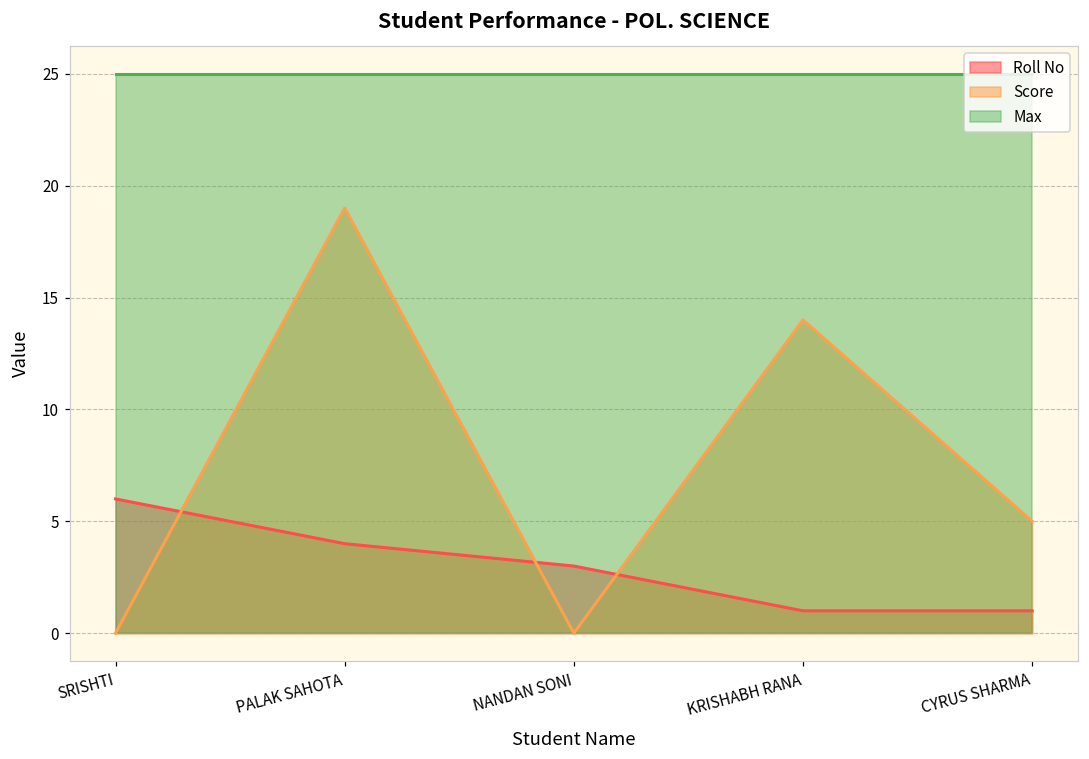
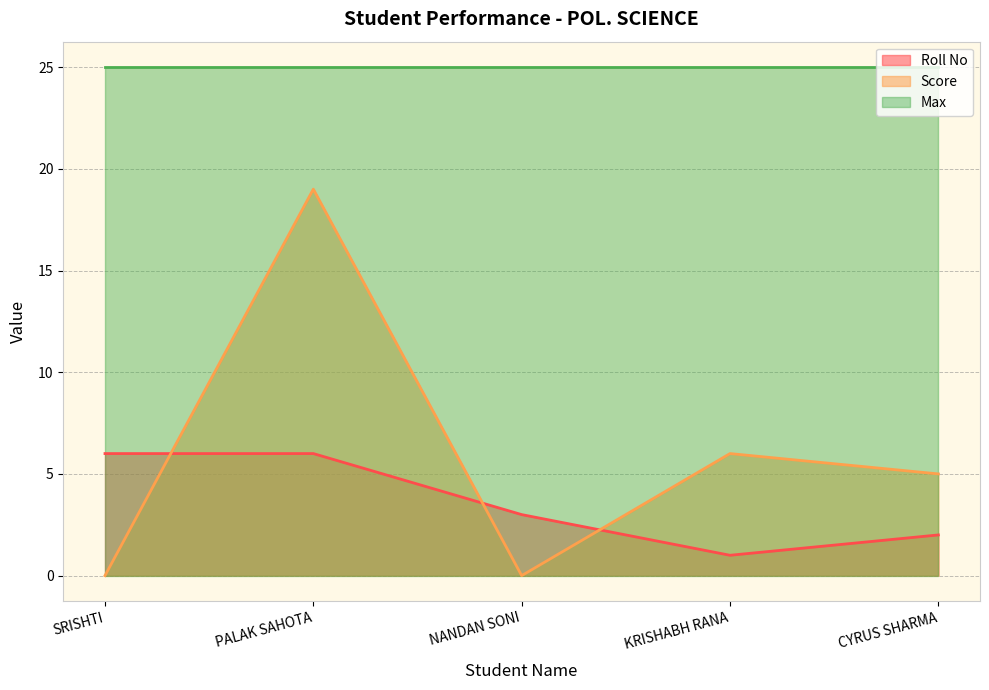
Roll No, PALAK SAHOTA: 4 -> 6
Score, KRISHABH RANA: 14 -> 6
Roll No, CYRUS SHARMA: 1 -> 2
